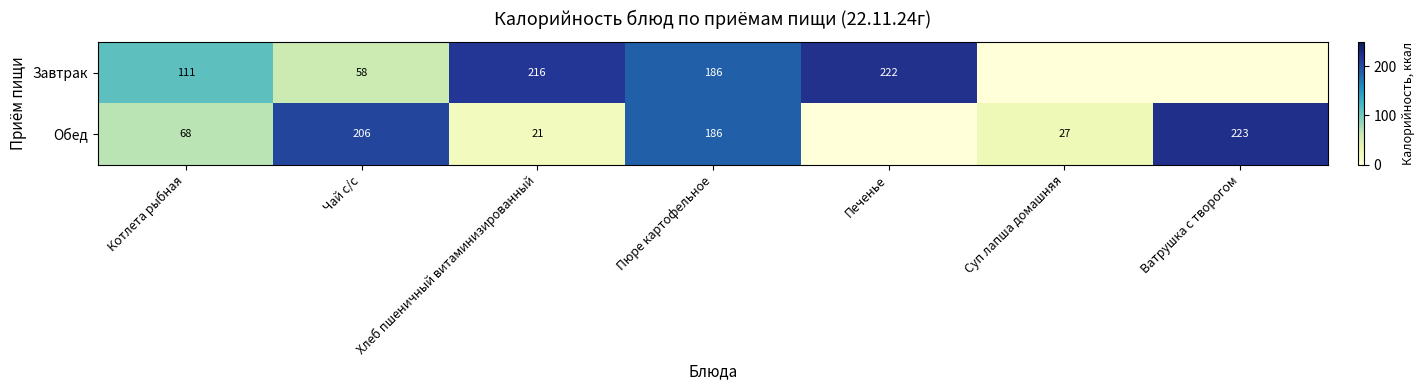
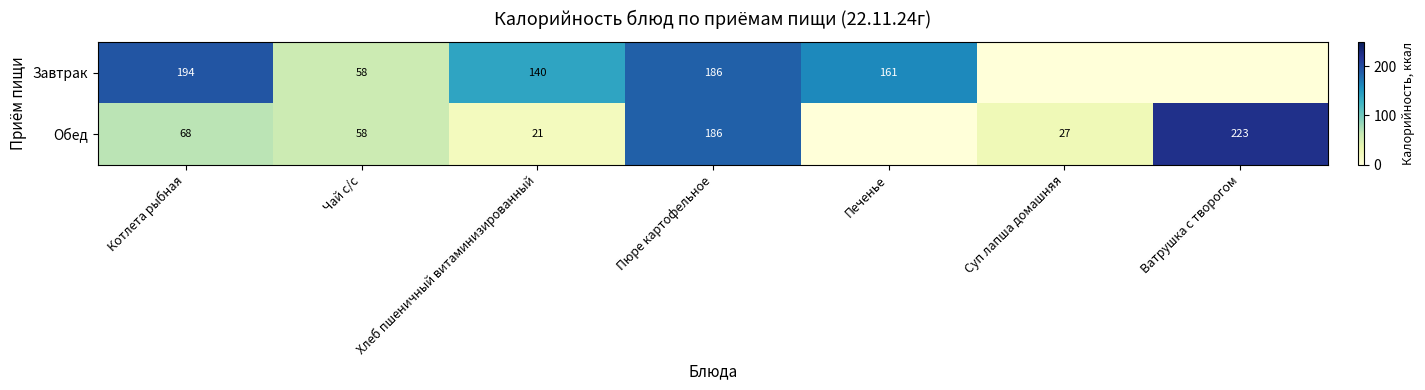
Завтрак, Котлета рыбная: 111 -> 194
Завтрак, Хлеб пшеничный витаминизированный: 216 -> 140
Завтрак, Печенье: 222 -> 161
Обед, Чай с/с: 206 -> 58
